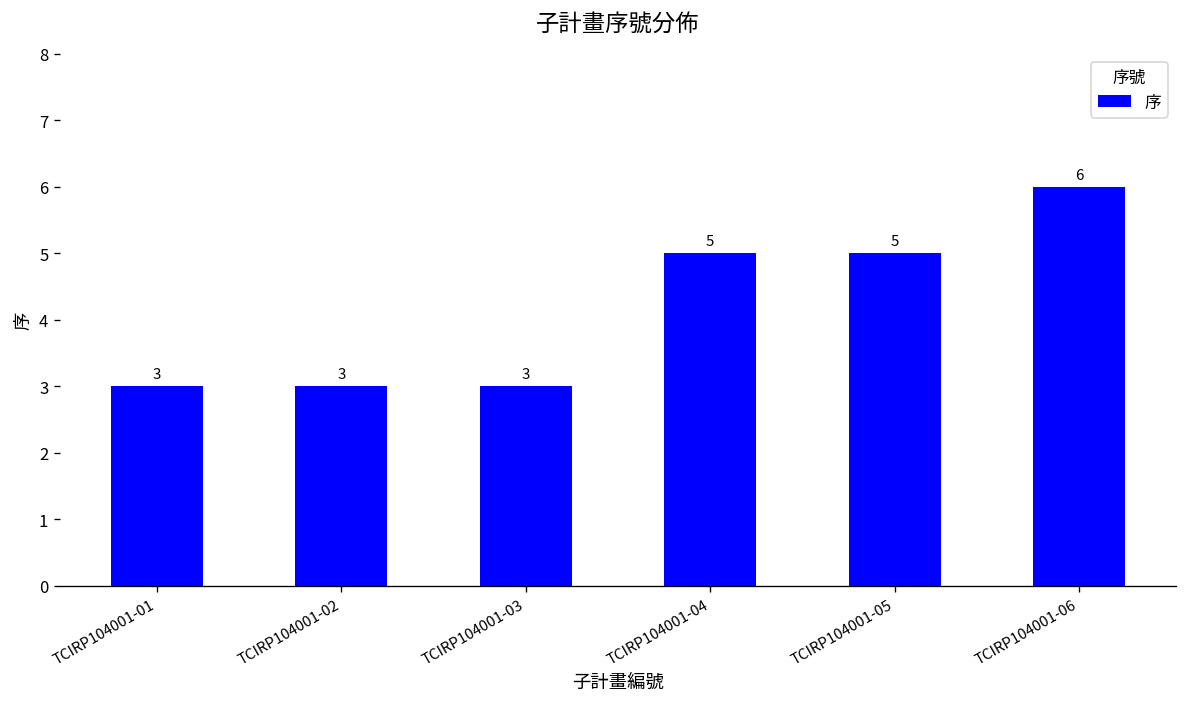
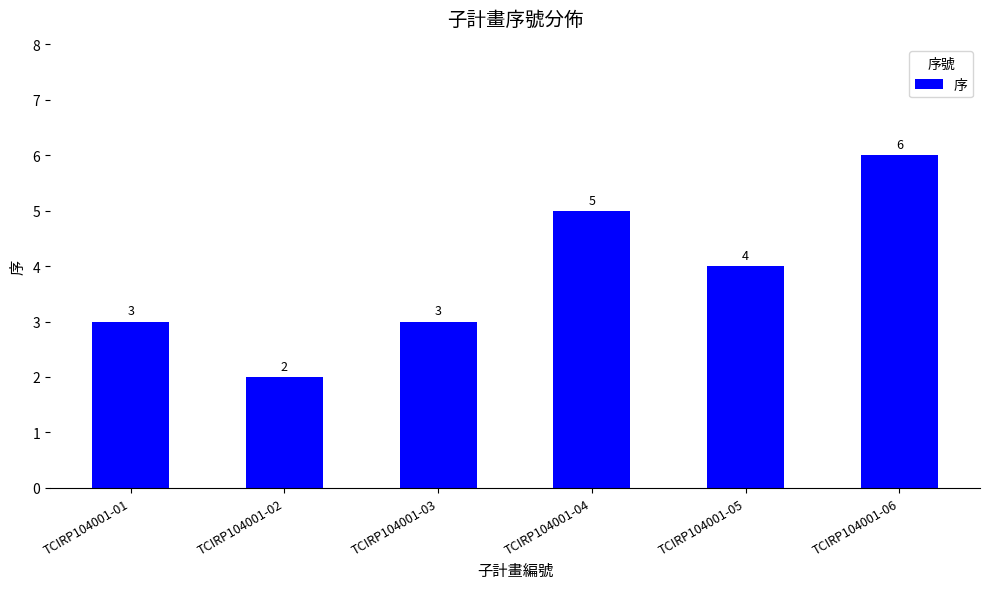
TCIRP104001-02: 3 -> 2
TCIRP104001-05: 5 -> 4
